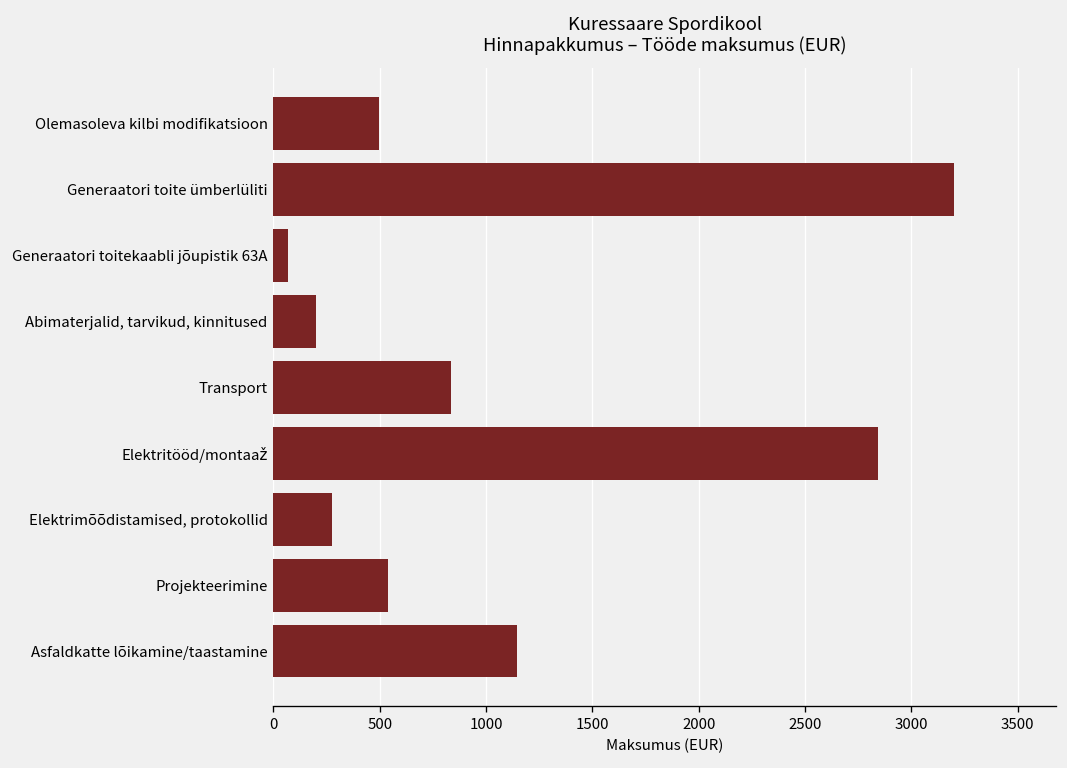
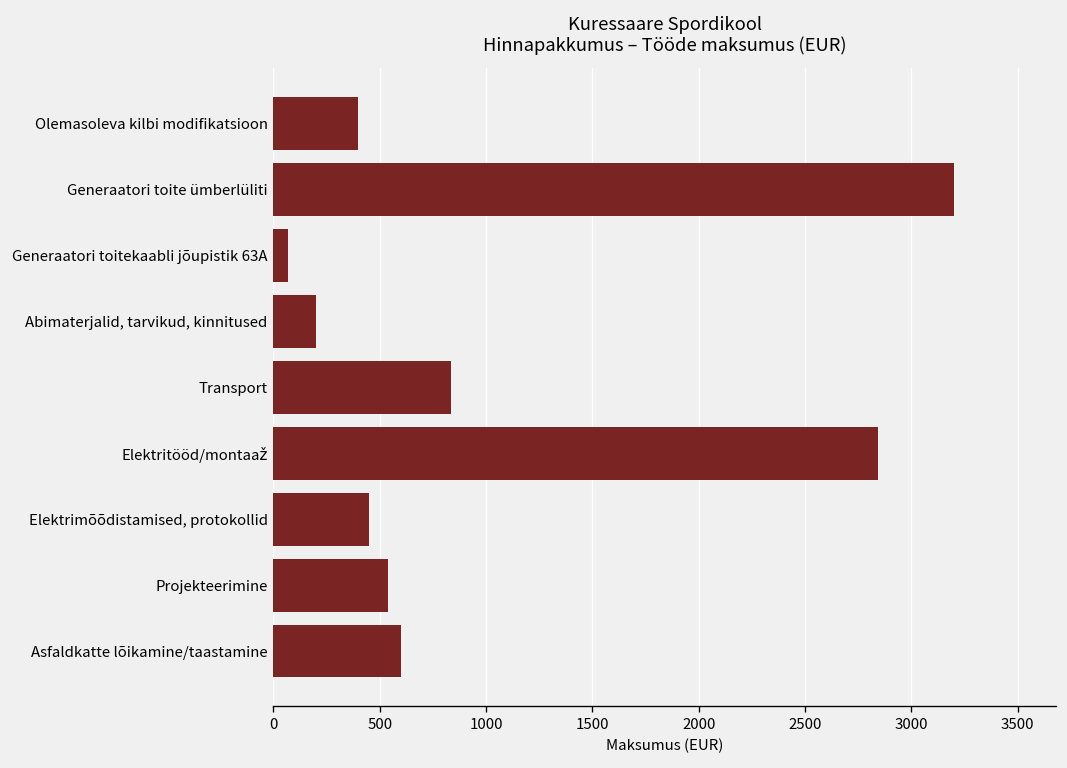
Olemasoleva kilbi modifikatsioon: 500 -> 400
Elektrimõõdistamised, protokollid: 280 -> 450
Asfaldkatte lõikamine/taastamine: 1140 -> 600
